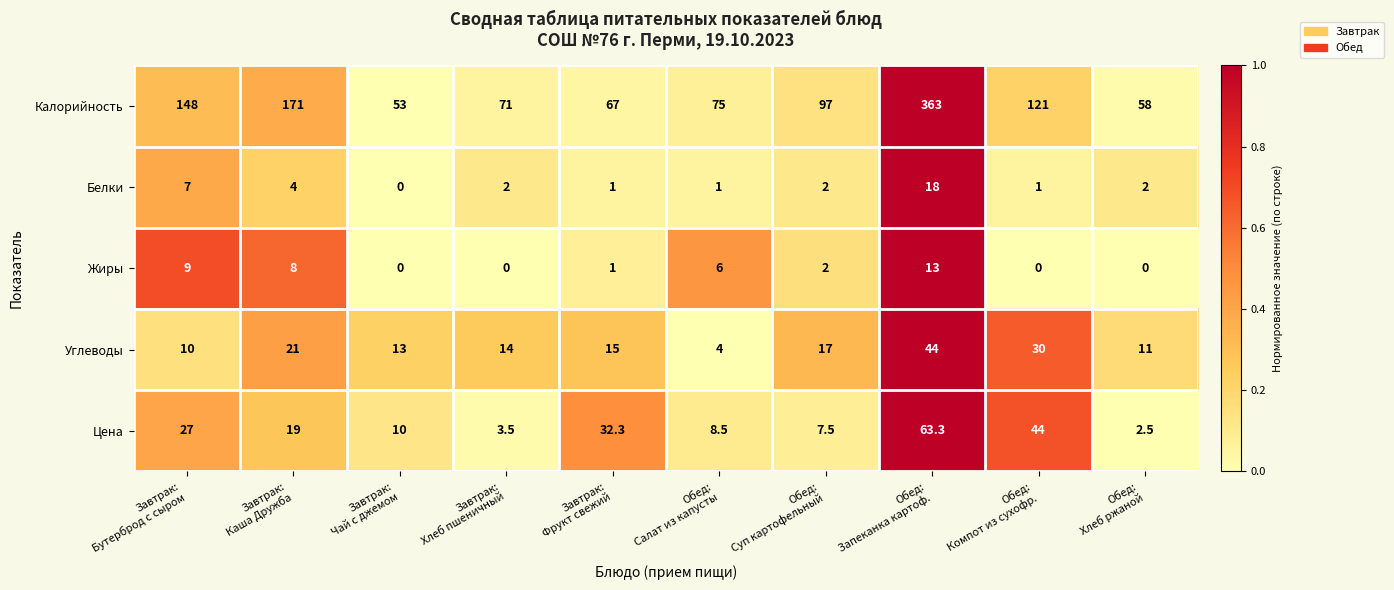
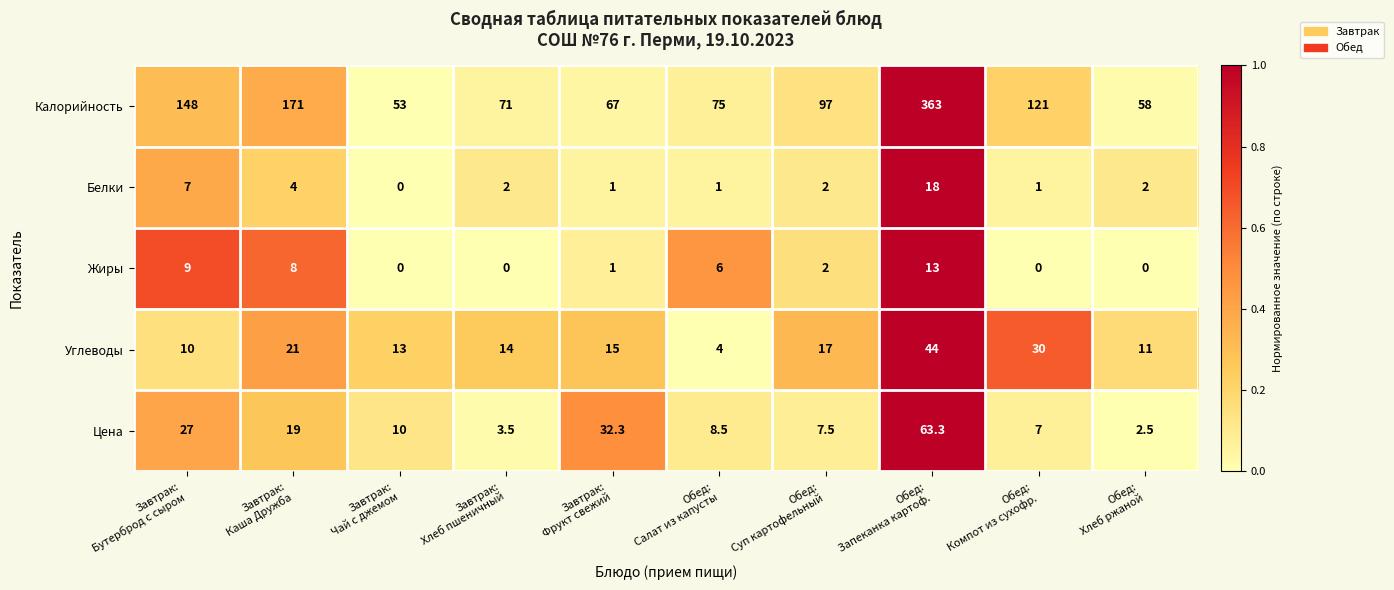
Цена, Обед: Компот из сухофр.: 44 -> 7
